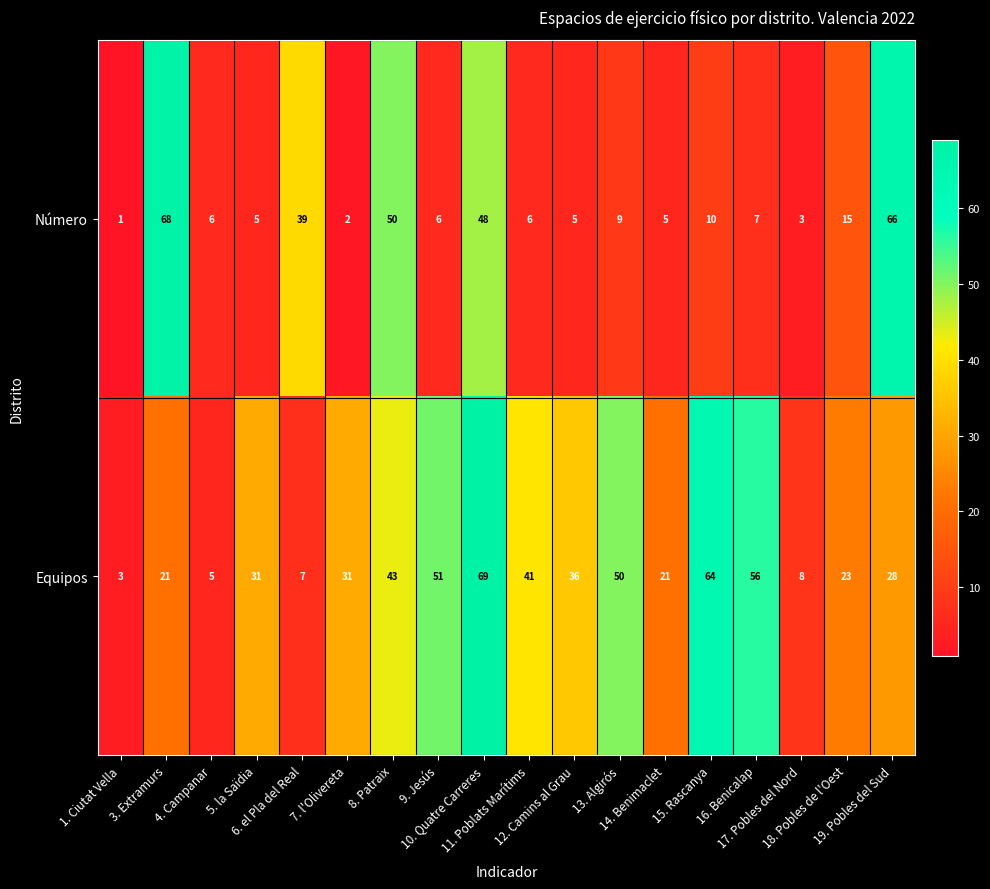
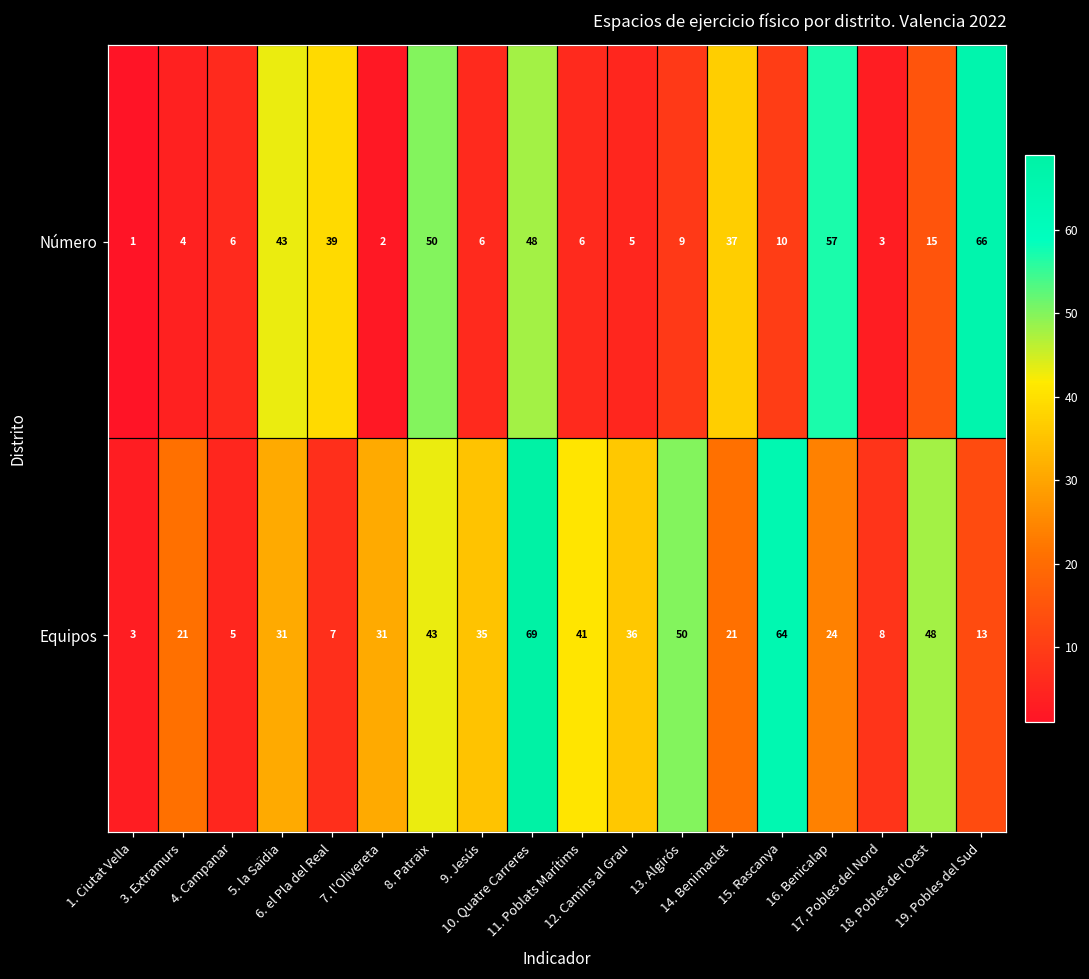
Número, 3. Extramurs: 68 -> 4
Número, 5. la Saïdia: 5 -> 43
Número, 14. Benimaclet: 5 -> 37
Número, 16. Benicalap: 7 -> 57
Equipos, 9. Jesús: 51 -> 35
Equipos, 16. Benicalap: 56 -> 24
Equipos, 18. Pobles de l'Oest: 23 -> 48
Equipos, 19. Pobles del Sud: 28 -> 13
